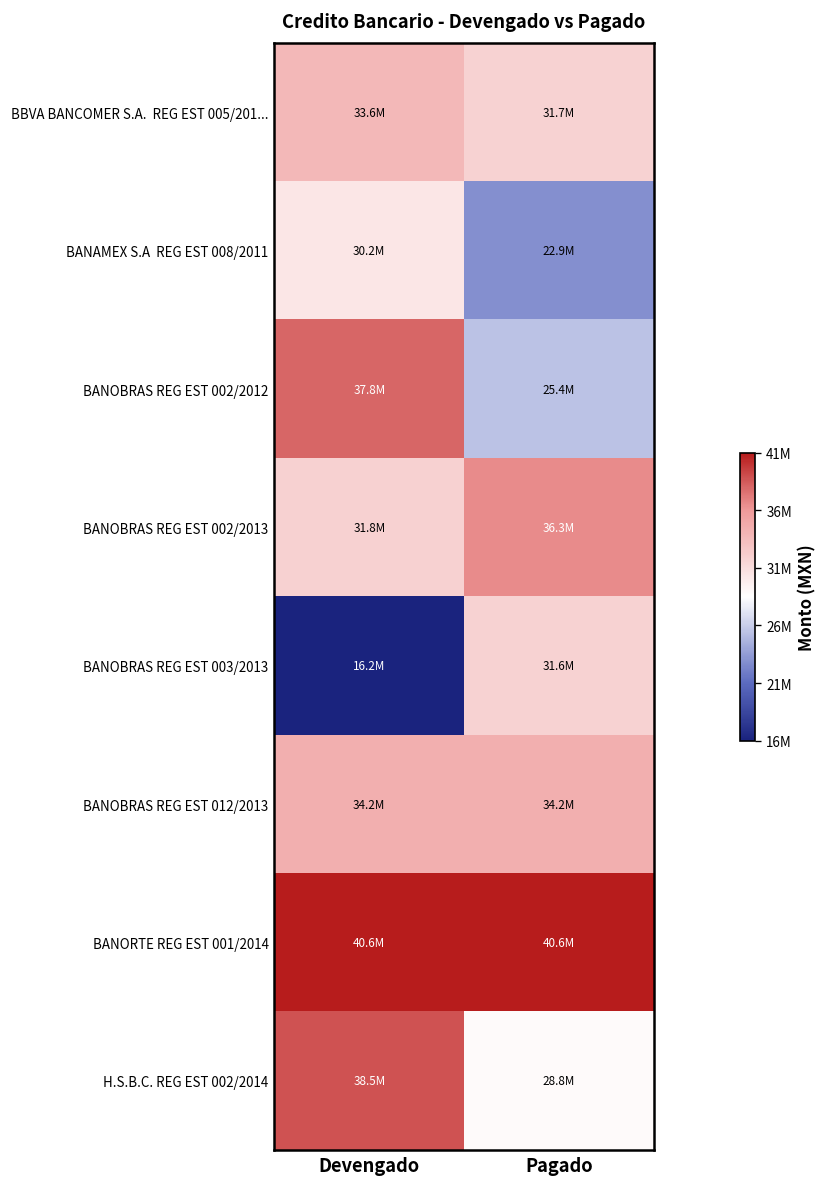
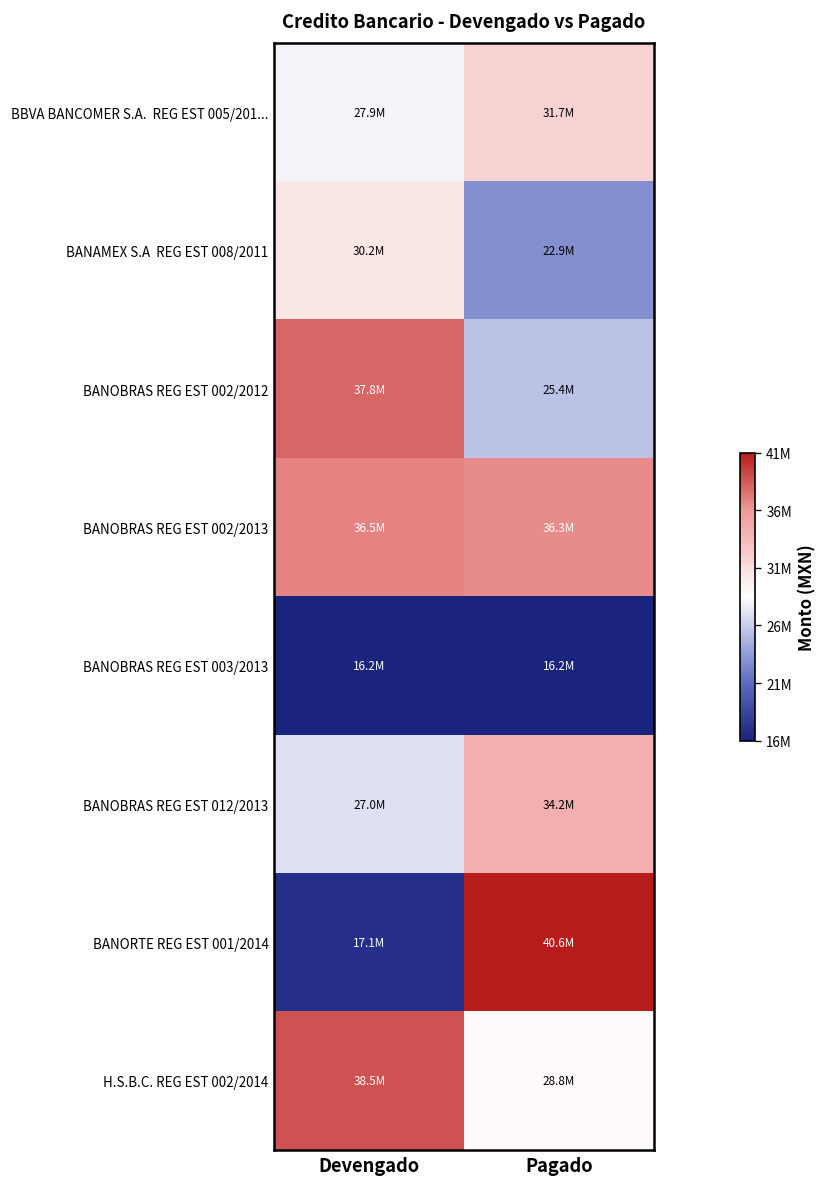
BBVA BANCOMER S.A. REG EST 005/201..., Devengado: 33.6M -> 27.9M
BANOBRAS REG EST 002/2013, Devengado: 31.8M -> 36.5M
BANOBRAS REG EST 003/2013, Pagado: 31.6M -> 16.2M
BANOBRAS REG EST 012/2013, Devengado: 34.2M -> 27.0M
BANORTE REG EST 001/2014, Devengado: 40.6M -> 17.1M
